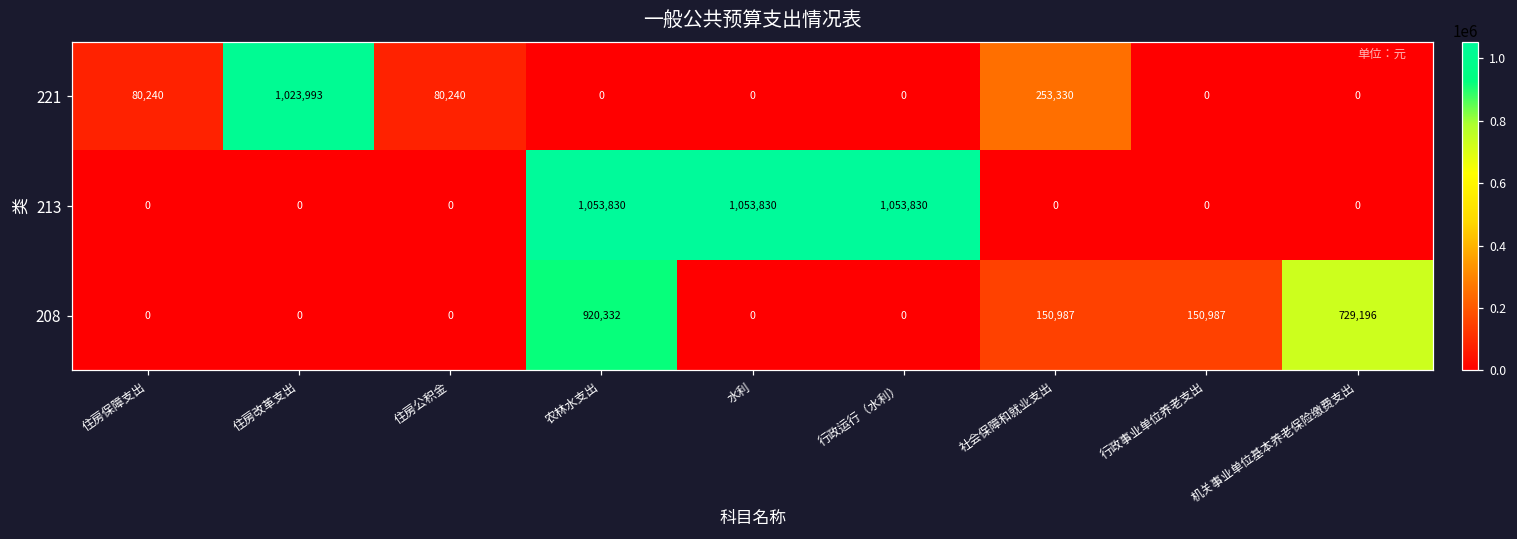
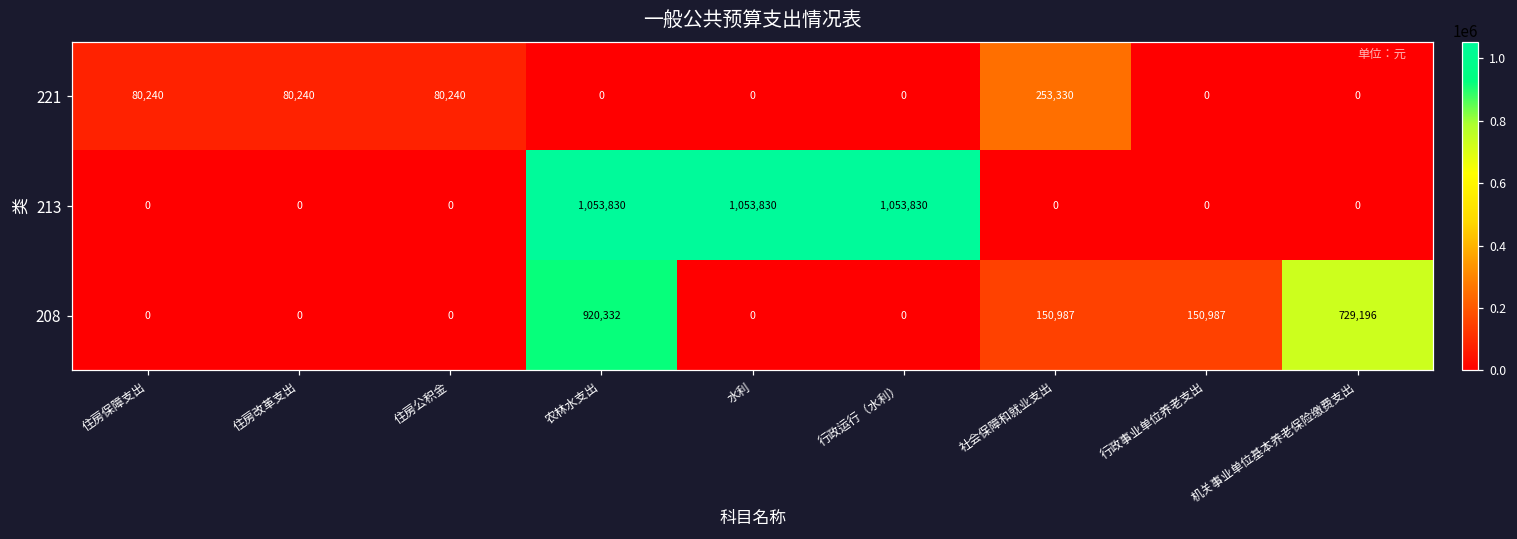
221, 住房改革支出: 1,023,993 -> 80,240
